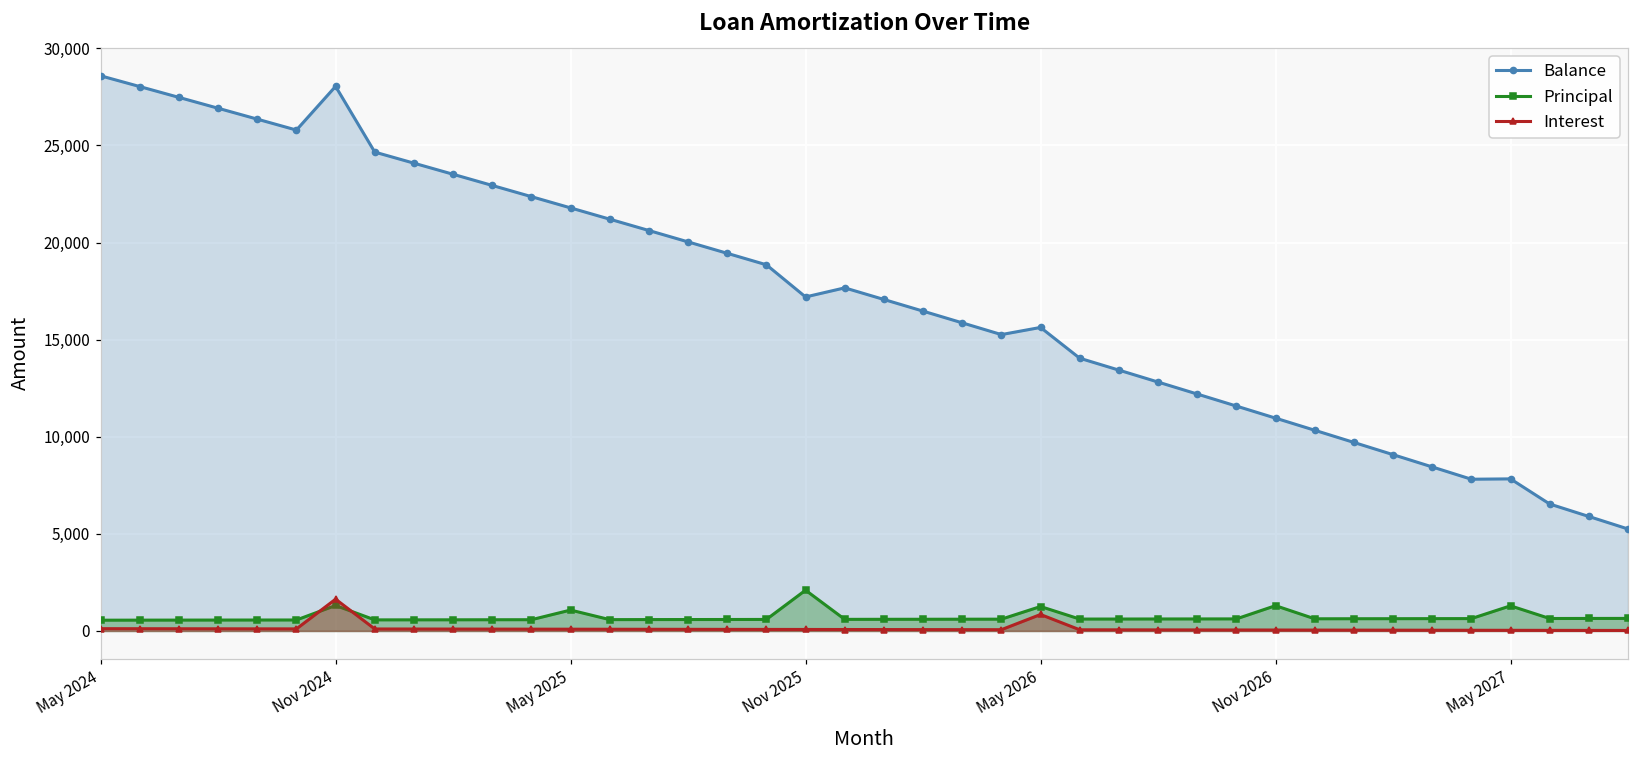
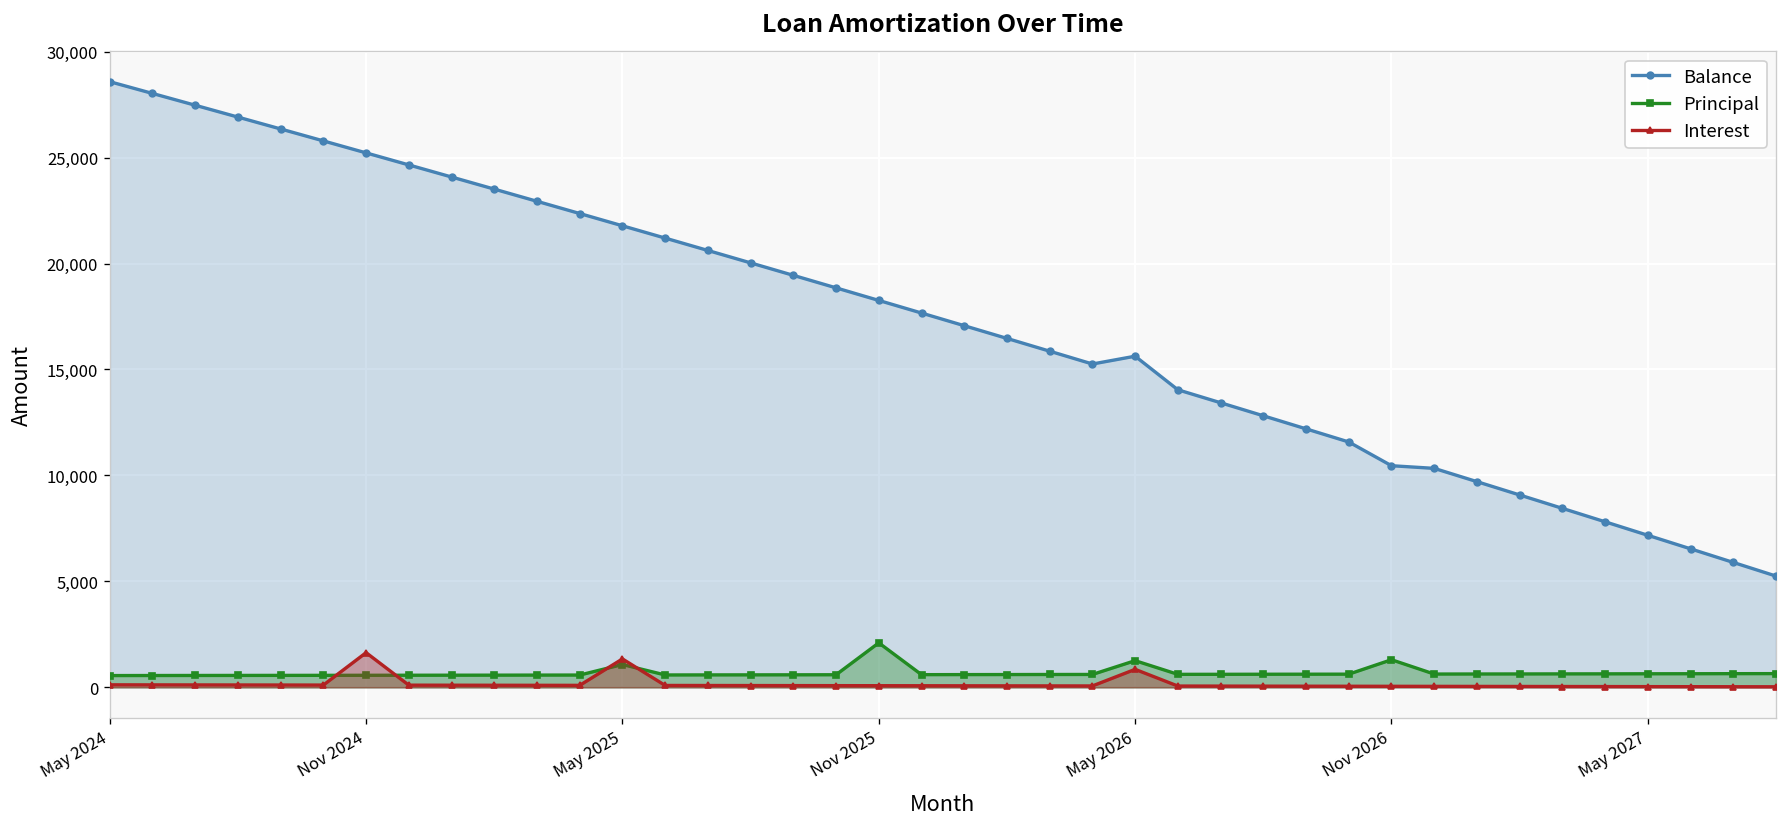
Balance, Nov 2024: 28,000 -> 25,200
Principal, Nov 2024: 1,300 -> 600
Interest, May 2025: 100 -> 1,300
Balance, Nov 2025: 17,200 -> 18,300
Balance, Nov 2026: 11,000 -> 10,500
Balance, May 2027: 7,800 -> 7,200
Principal, May 2027: 1,300 -> 600
